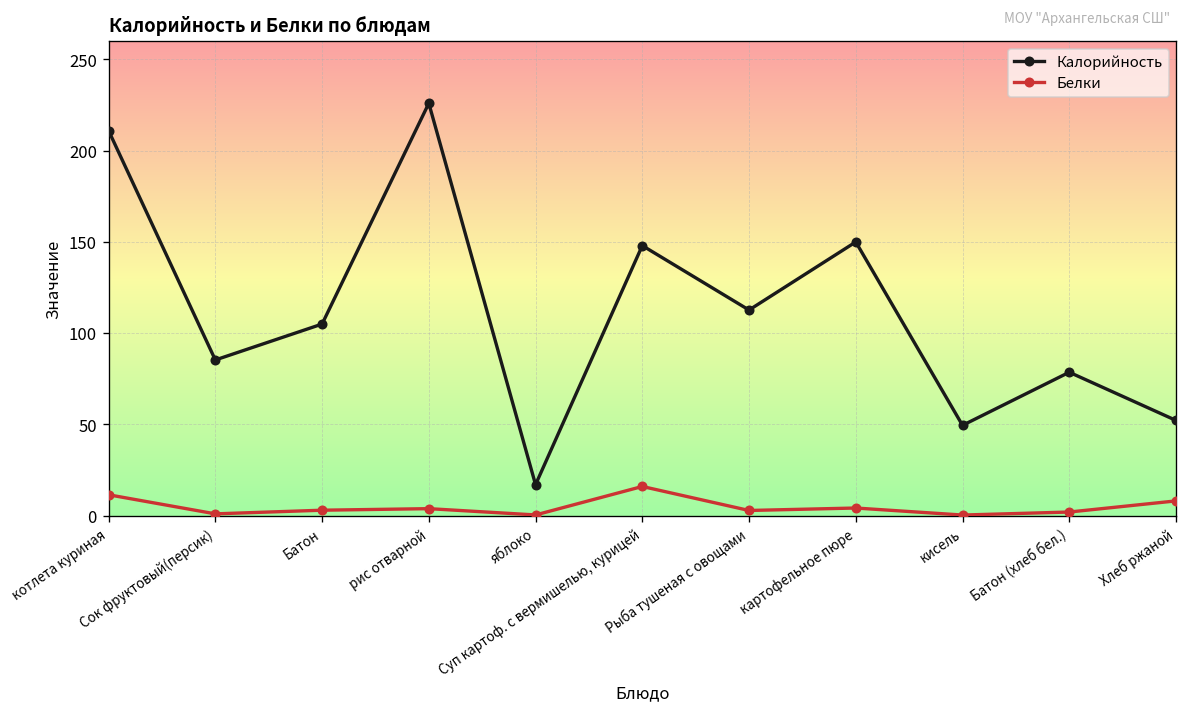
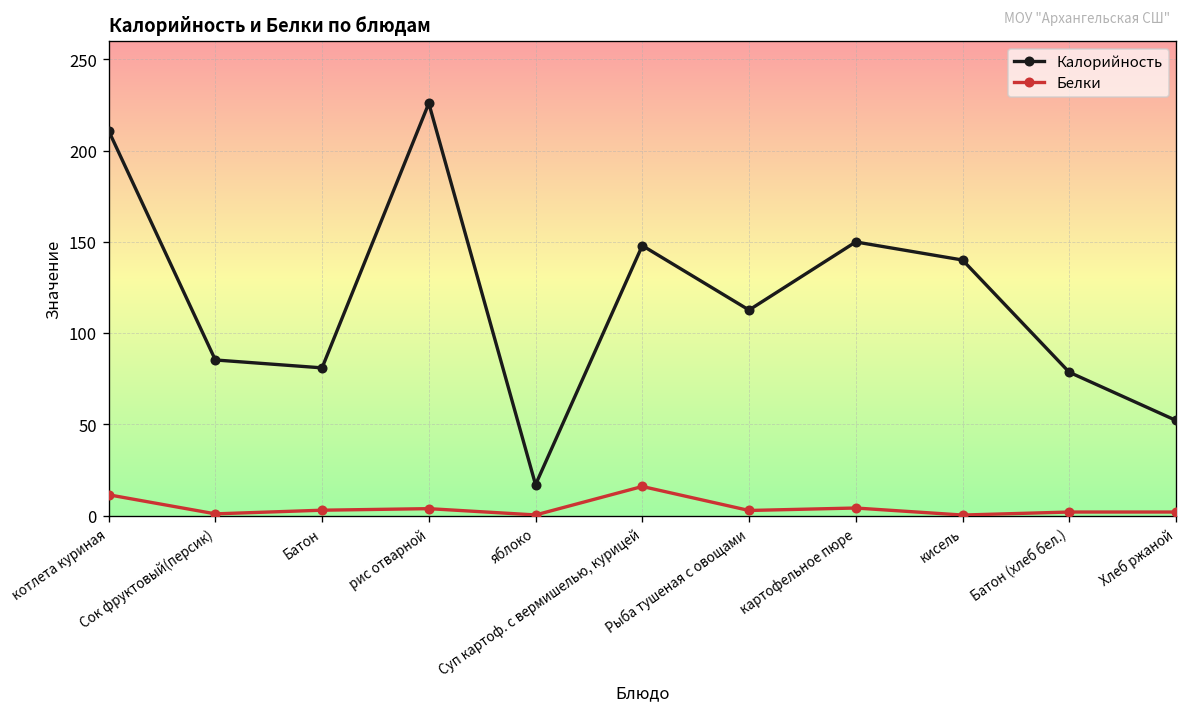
Калорийность, Батон: 105 -> 81
Калорийность, кисель: 50 -> 140
Белки, Хлеб ржаной: 8 -> 2
